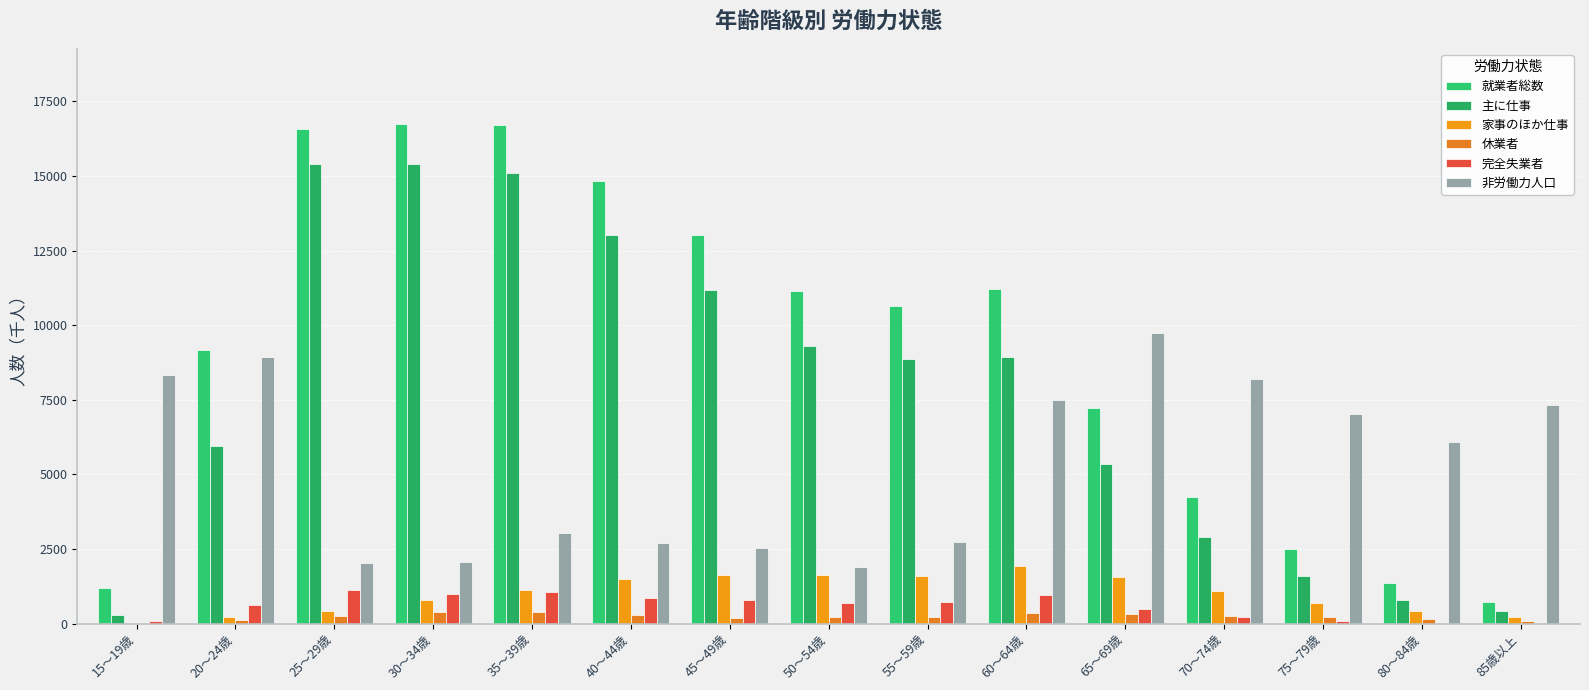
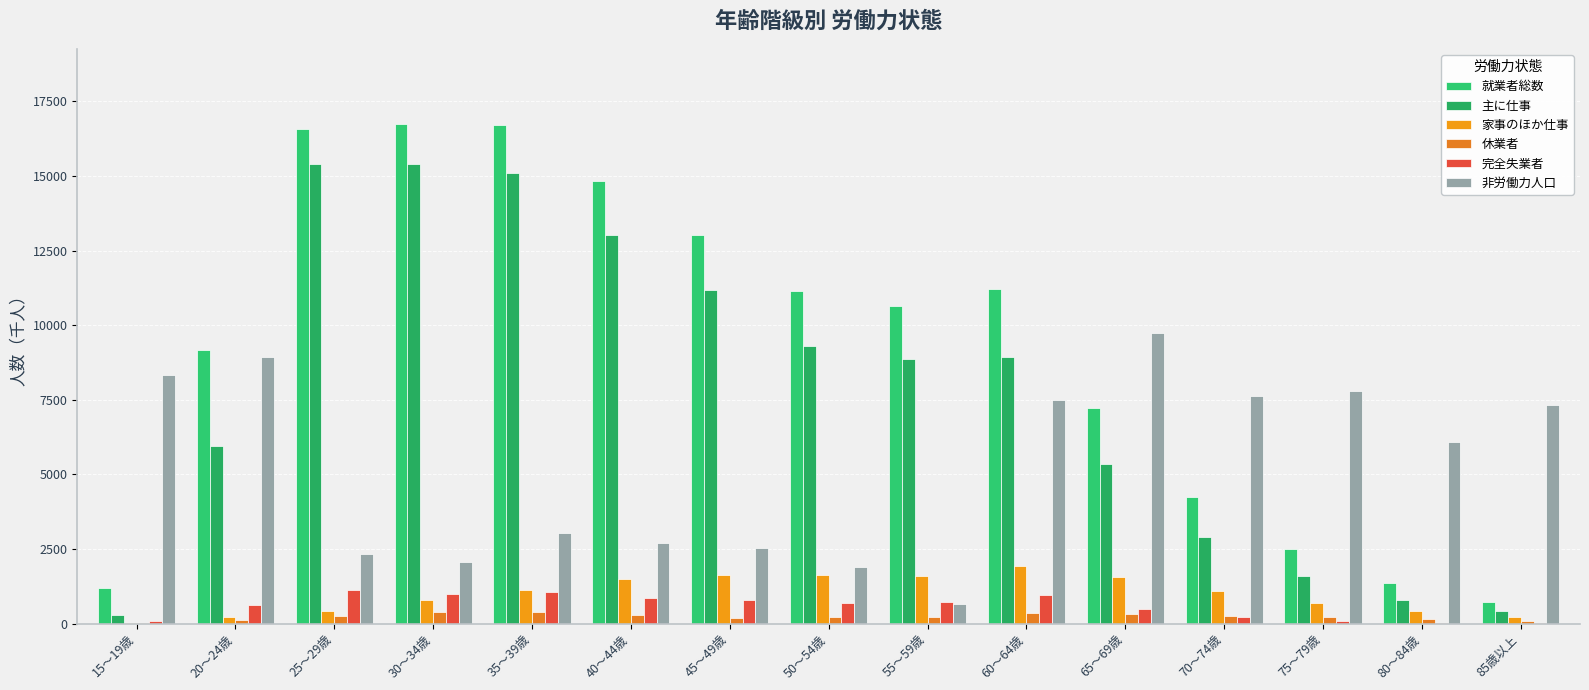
非労働力人口, 25～29歳: 2000 -> 2300
非労働力人口, 55～59歳: 2700 -> 600
非労働力人口, 70～74歳: 8200 -> 7600
非労働力人口, 75～79歳: 7000 -> 7800
